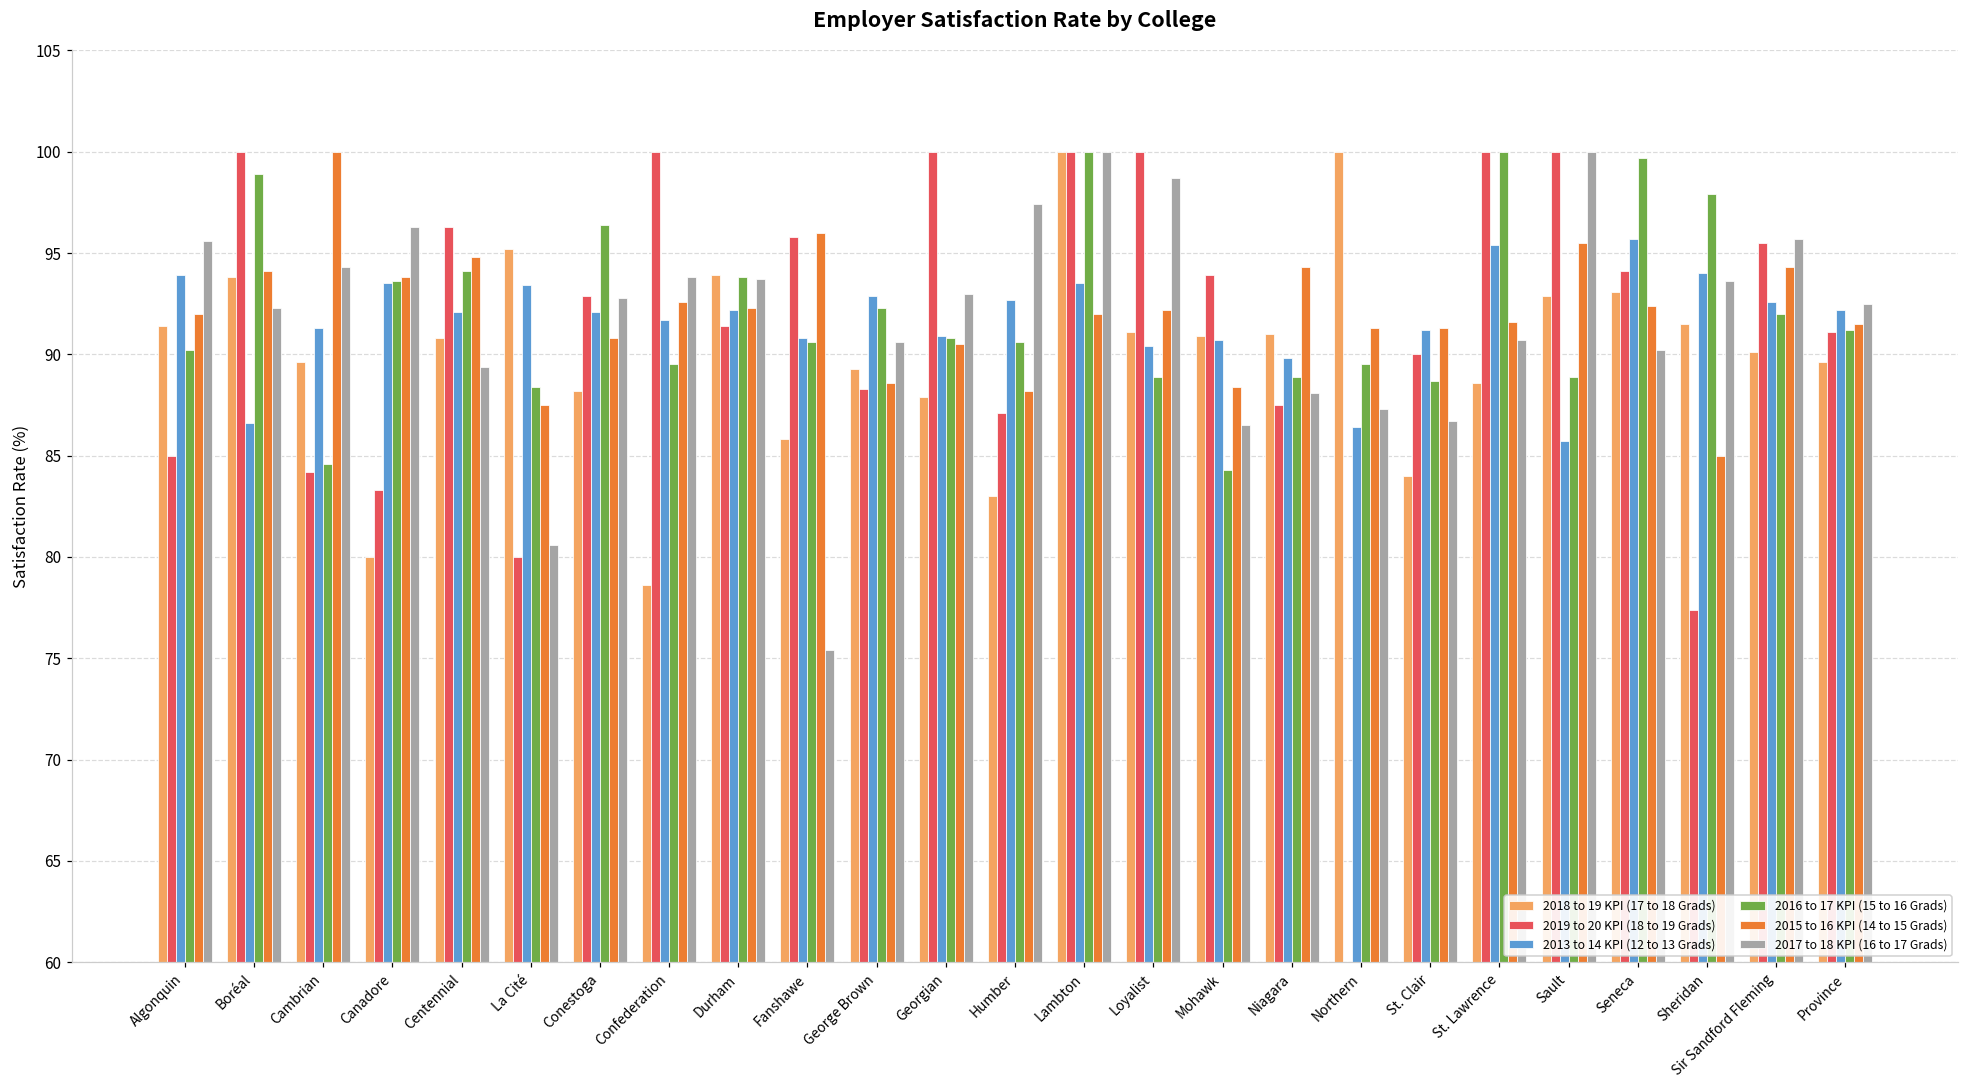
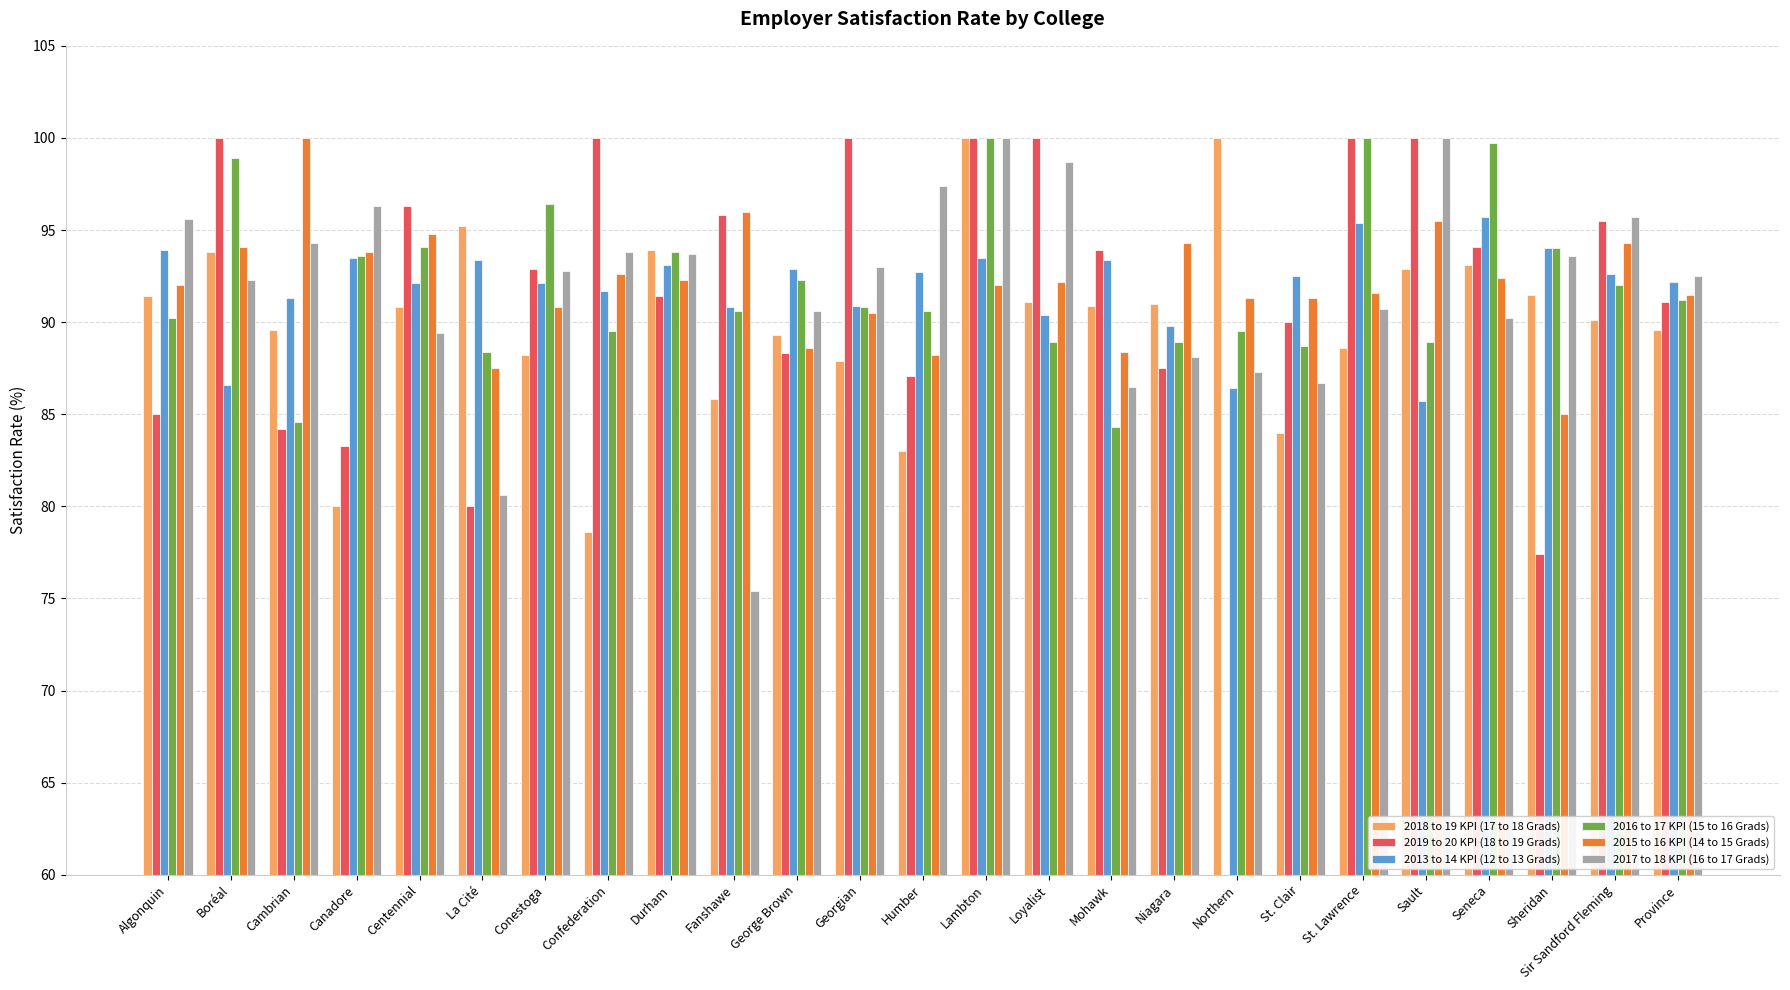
2013 to 14 KPI (12 to 13 Grads), Durham: 92.2 -> 93.1
2013 to 14 KPI (12 to 13 Grads), Mohawk: 90.7 -> 93.4
2013 to 14 KPI (12 to 13 Grads), St. Clair: 91.2 -> 92.5
2016 to 17 KPI (15 to 16 Grads), Sheridan: 97.9 -> 94.0
